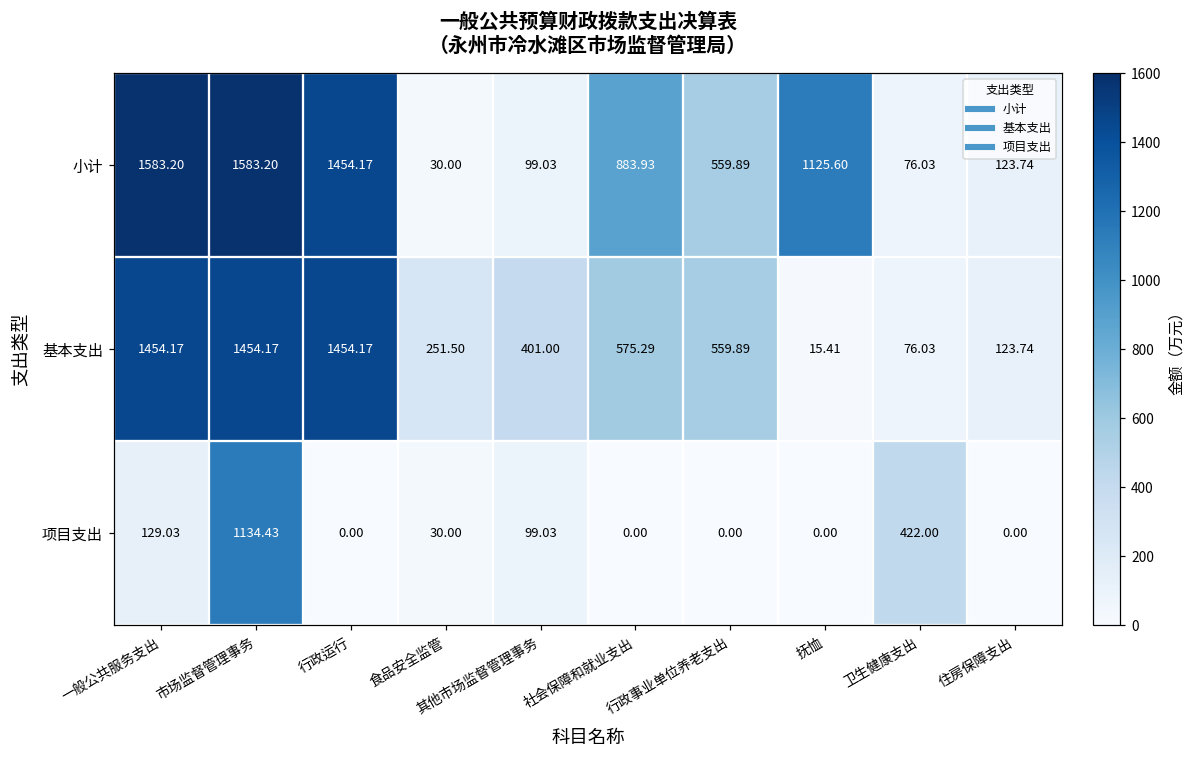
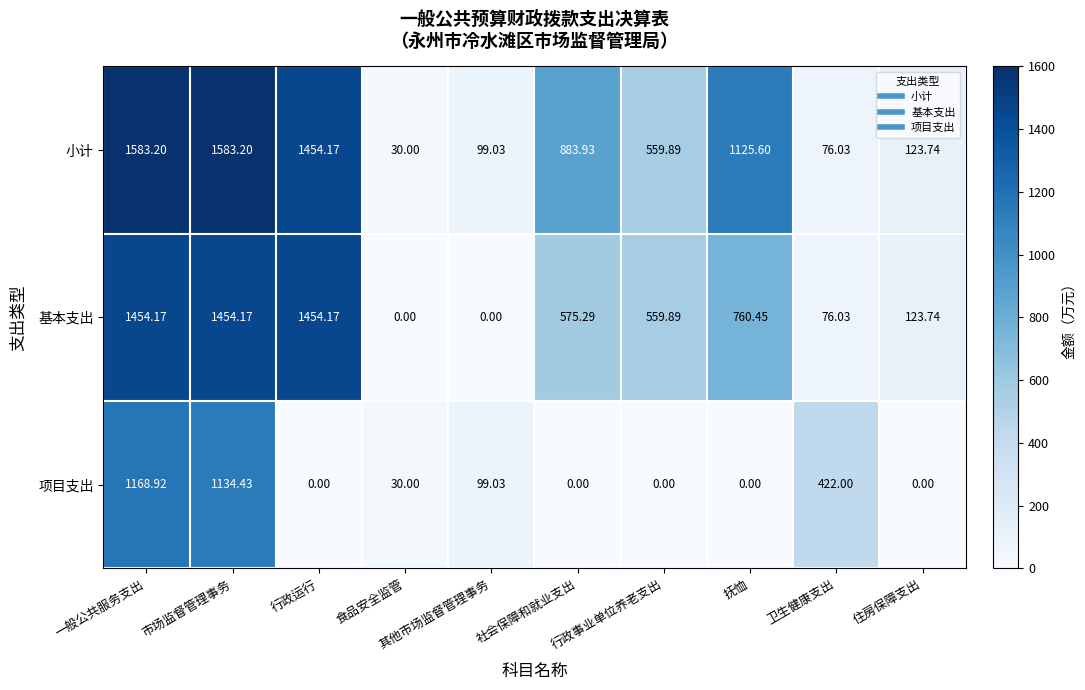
基本支出, 食品安全监管: 251.50 -> 0.00
基本支出, 其他市场监督管理事务: 401.00 -> 0.00
基本支出, 抚恤: 15.41 -> 760.45
项目支出, 一般公共服务支出: 129.03 -> 1168.92
